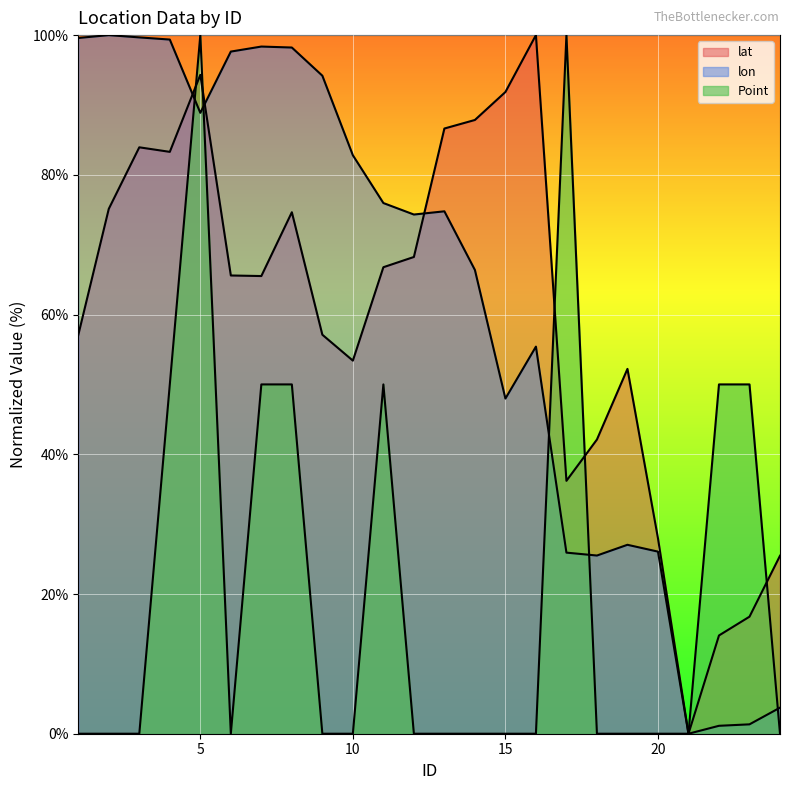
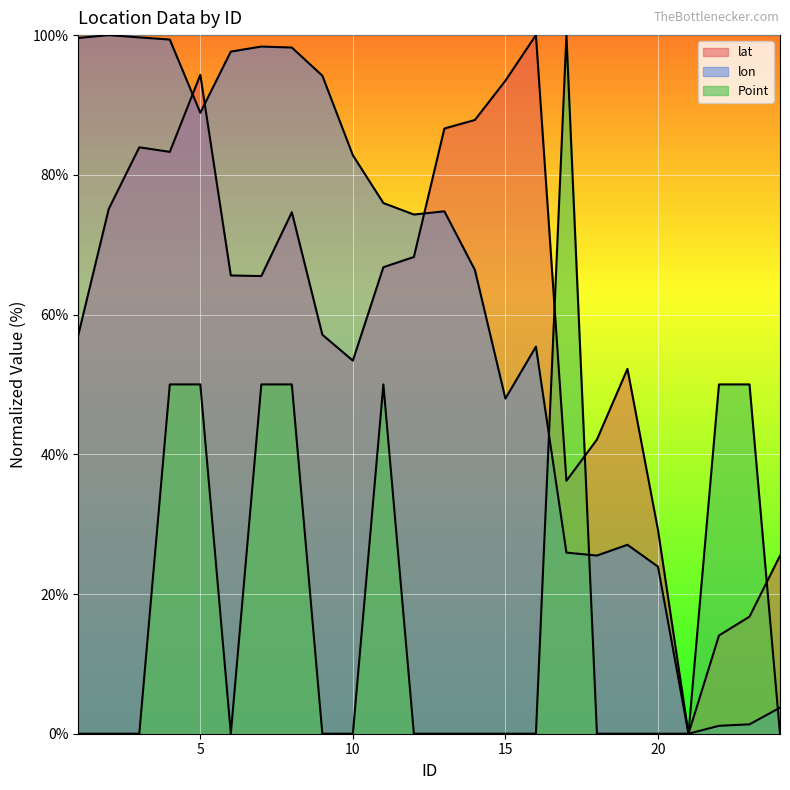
Point, 5: 100% -> 50%
lat, 15: 92% -> 93%
lat, 20: 28% -> 29%
lon, 20: 26% -> 24%
